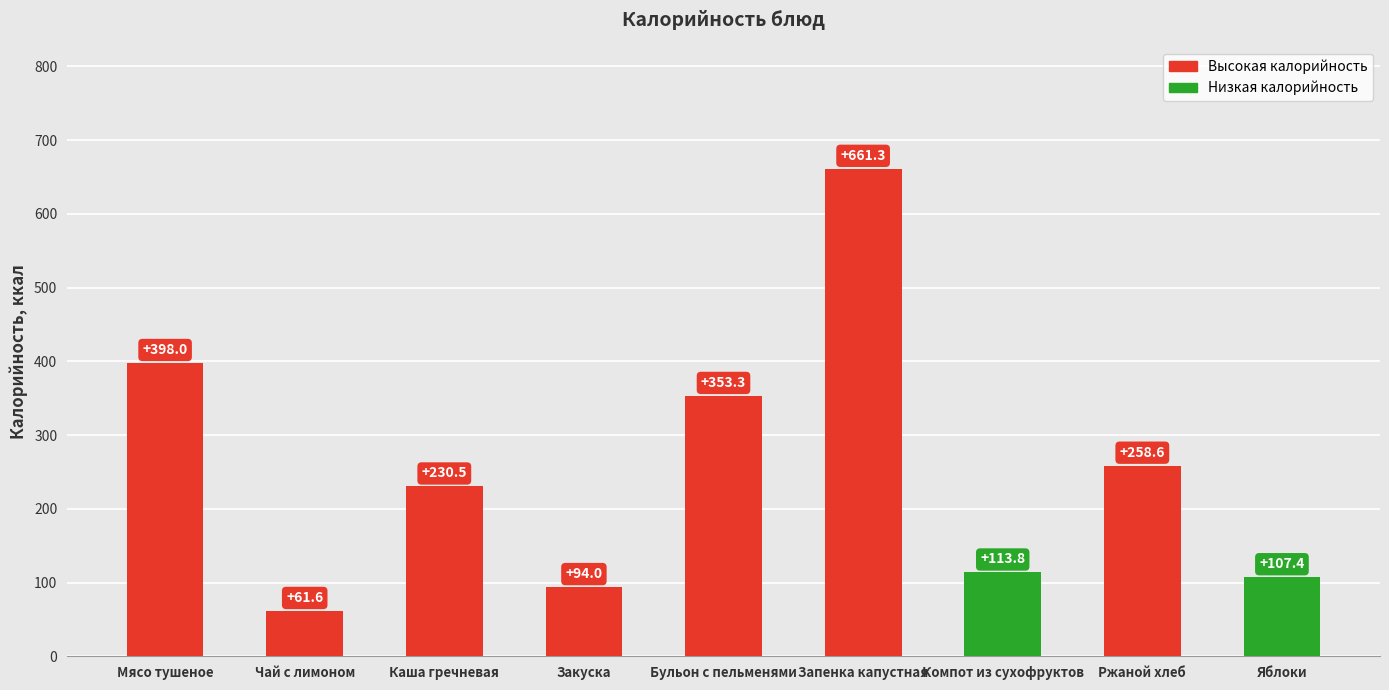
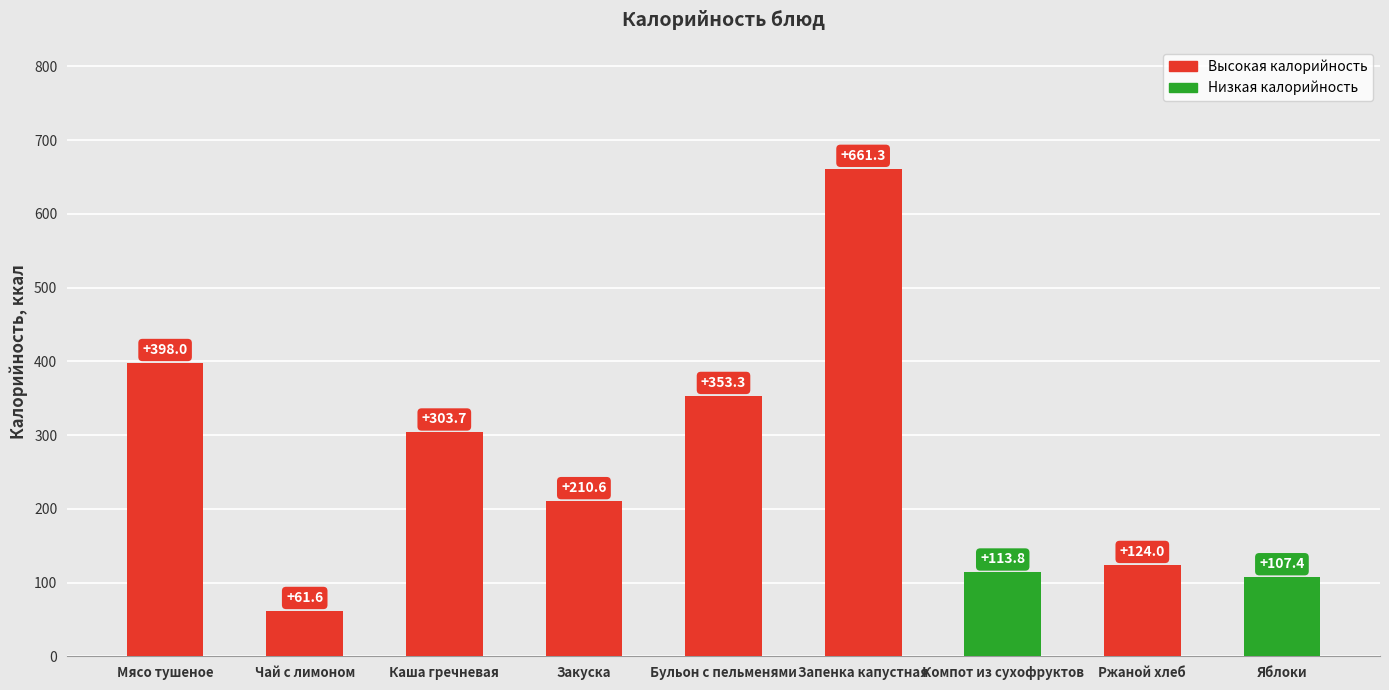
Каша гречневая: +230.5 -> +303.7
Закуска: +94.0 -> +210.6
Ржаной хлеб: +258.6 -> +124.0
